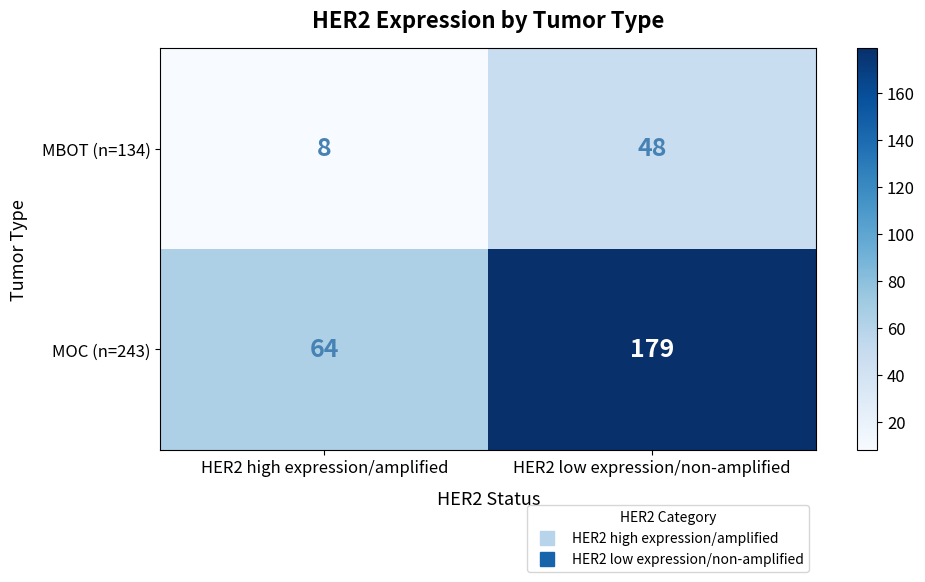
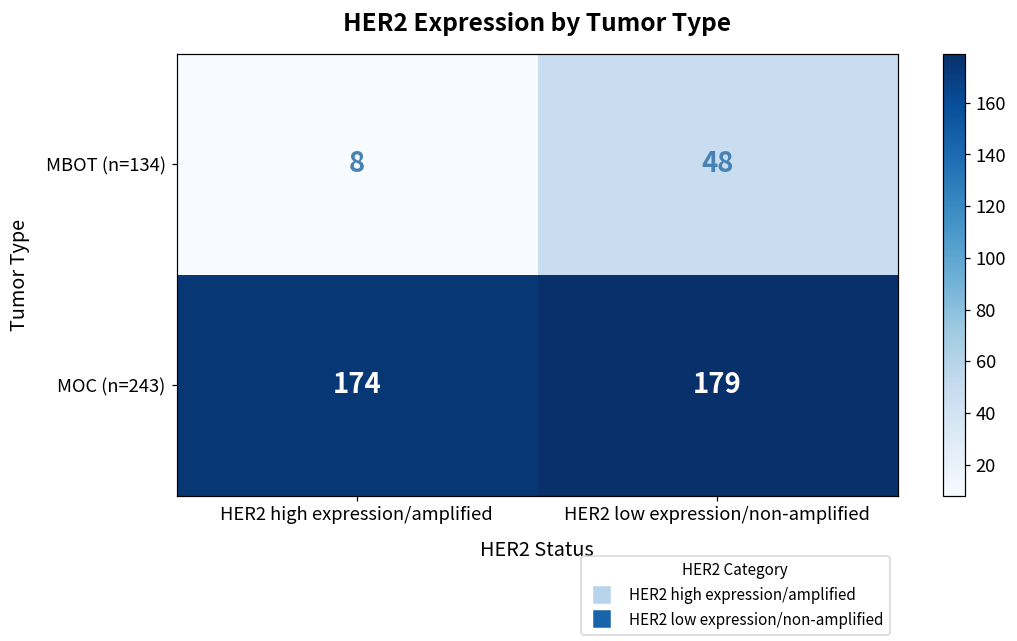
MOC (n=243), HER2 high expression/amplified: 64 -> 174
